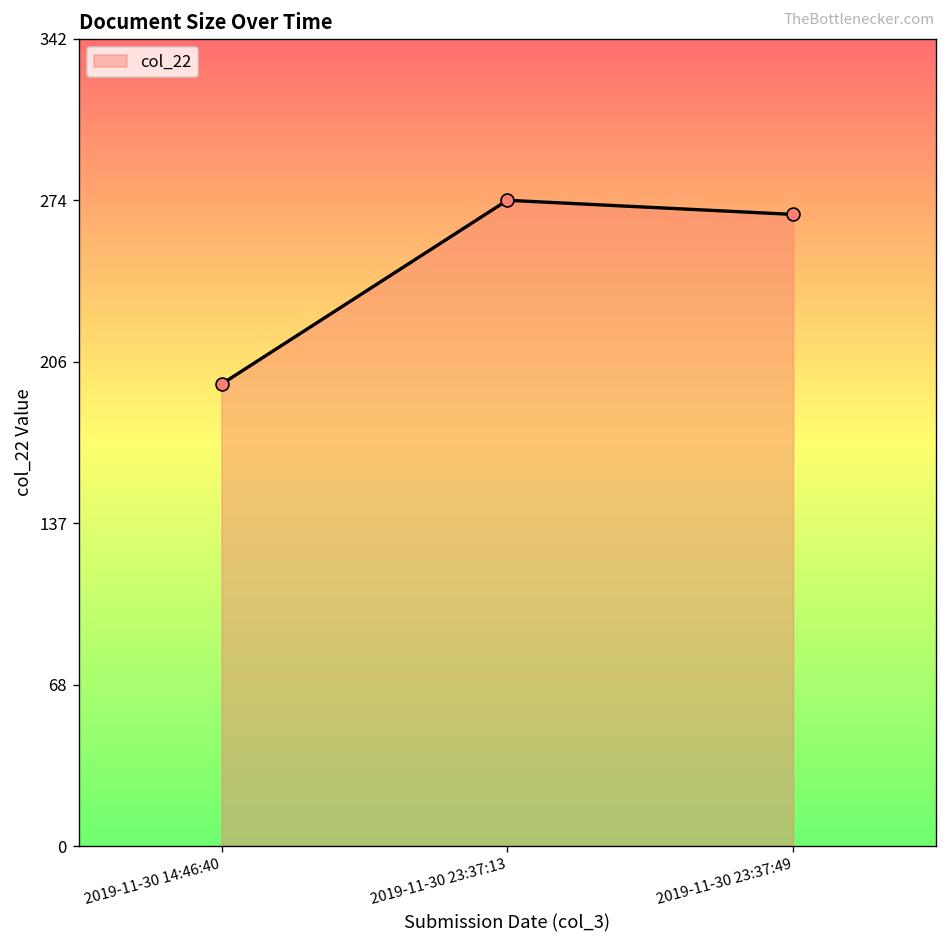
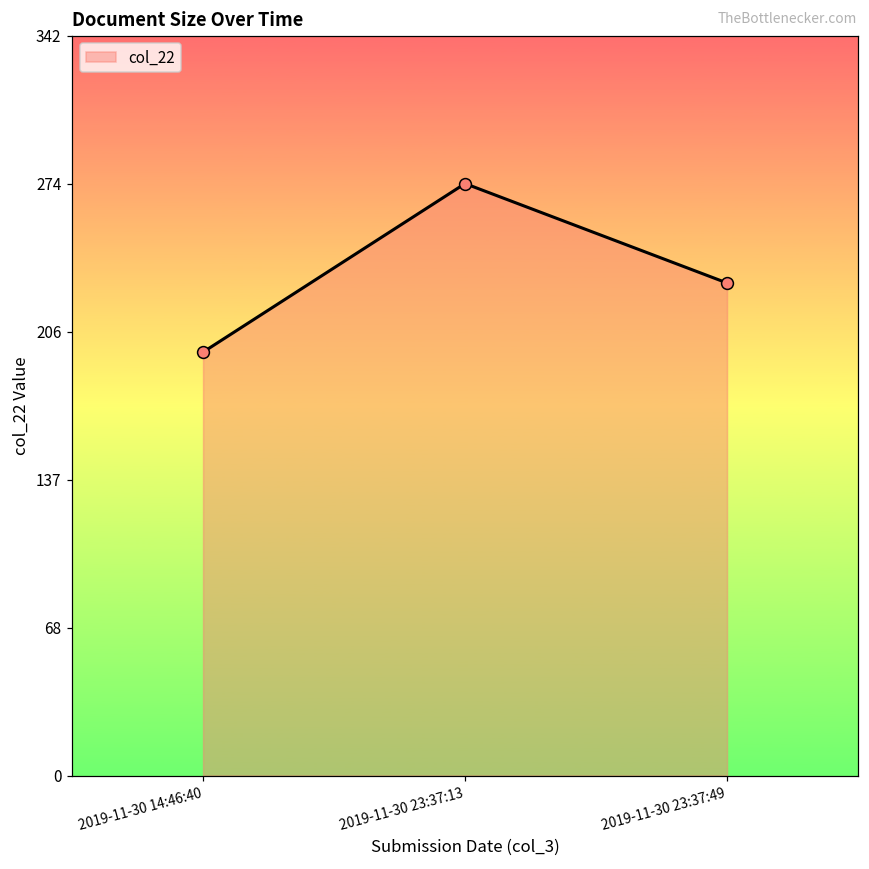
2019-11-30 23:37:49: 268 -> 228
